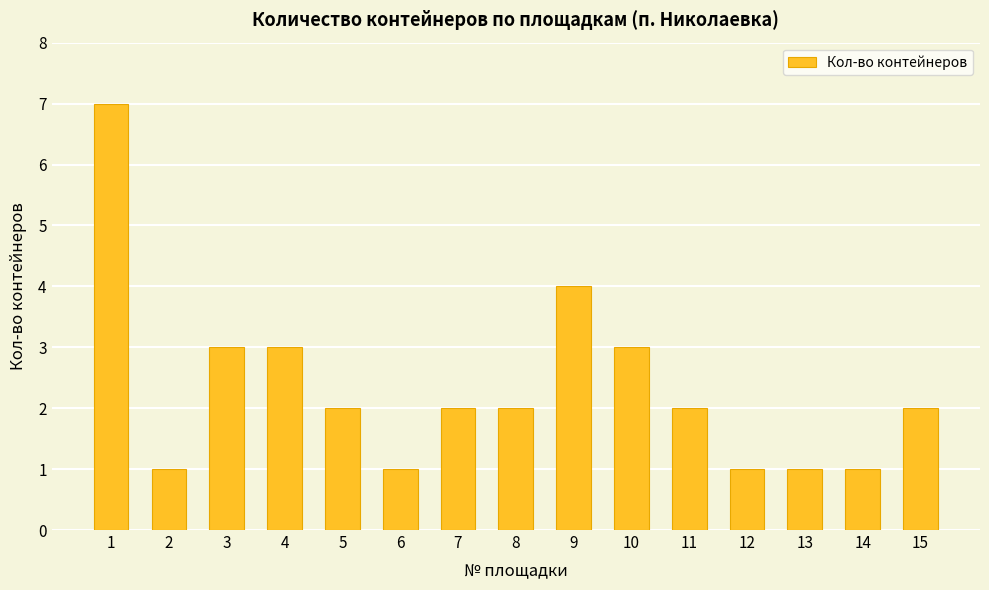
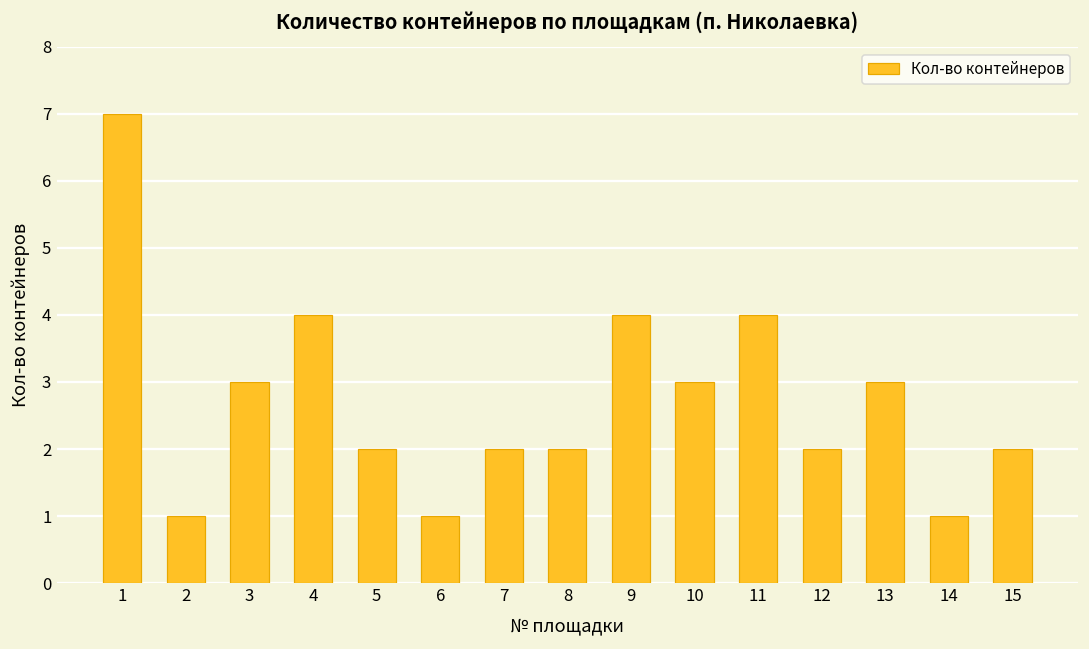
4: 3 -> 4
11: 2 -> 4
12: 1 -> 2
13: 1 -> 3
